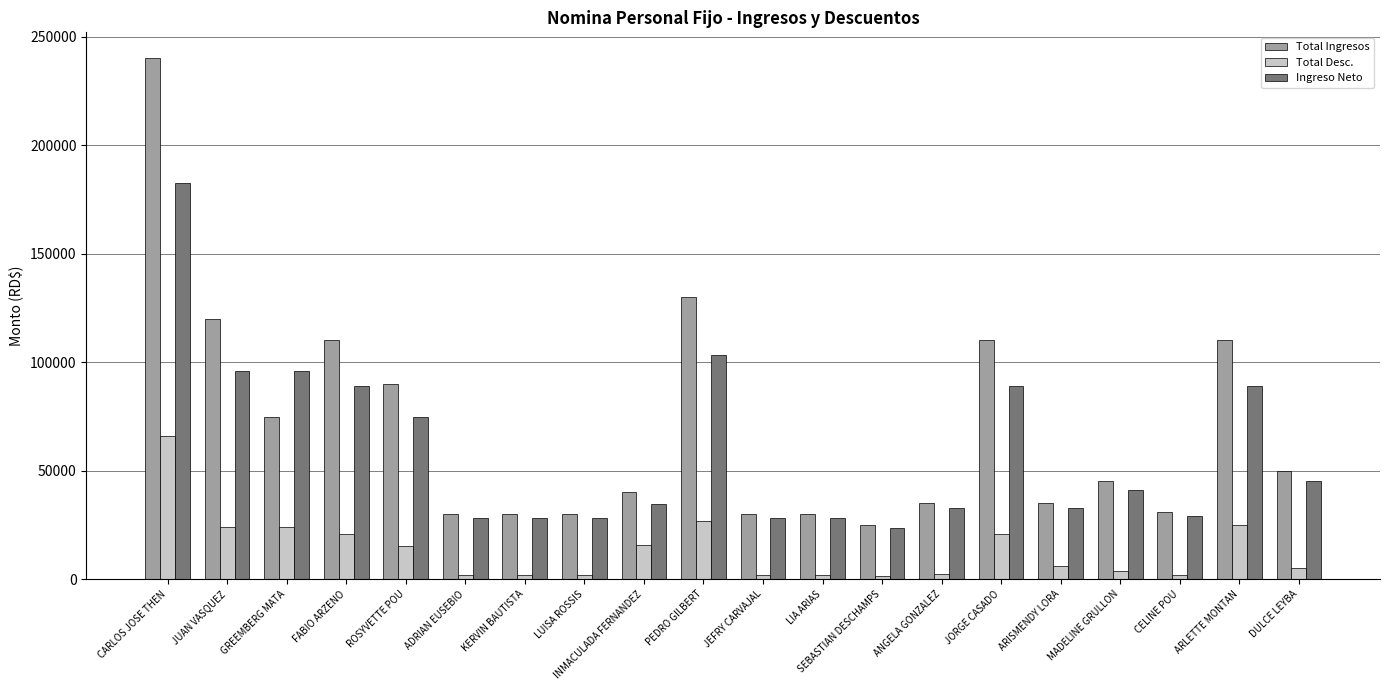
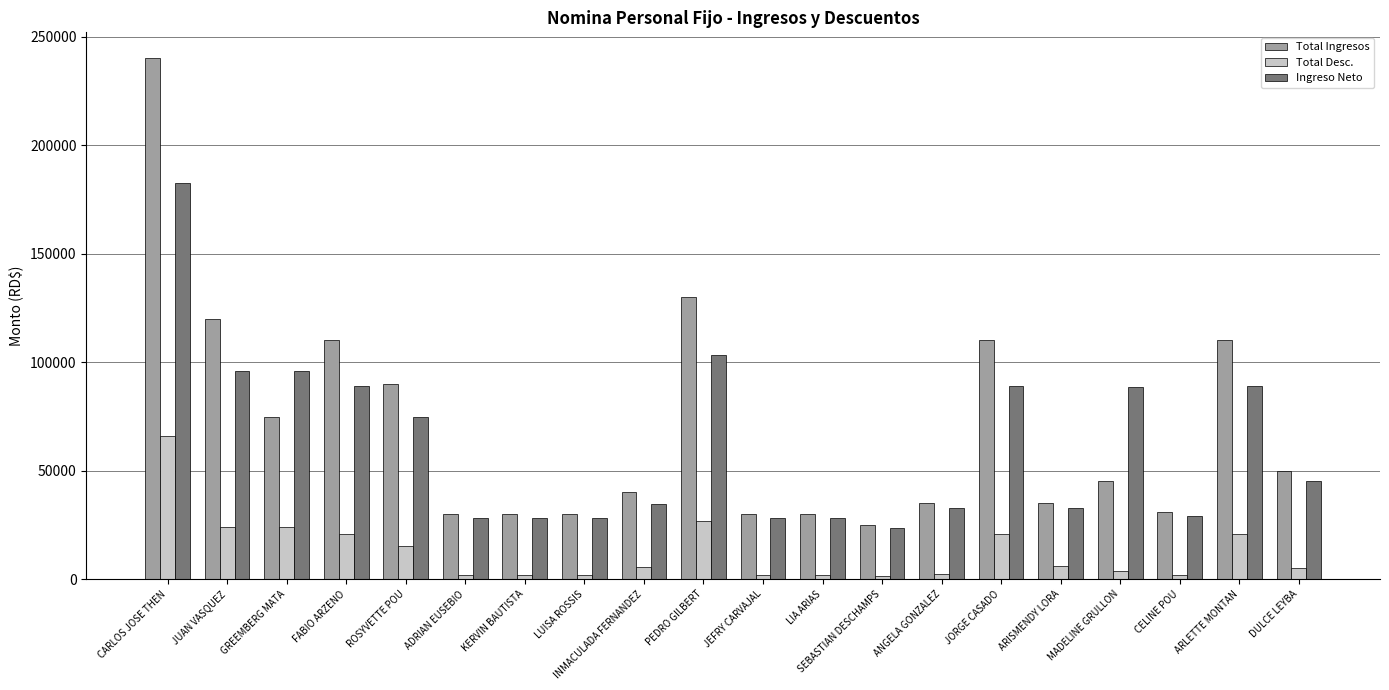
Total Desc., INMACULADA FERNANDEZ: 15000 -> 6000
Ingreso Neto, MADELINE GRULLON: 41000 -> 89000
Total Desc., ARLETTE MONTAN: 25000 -> 21000
